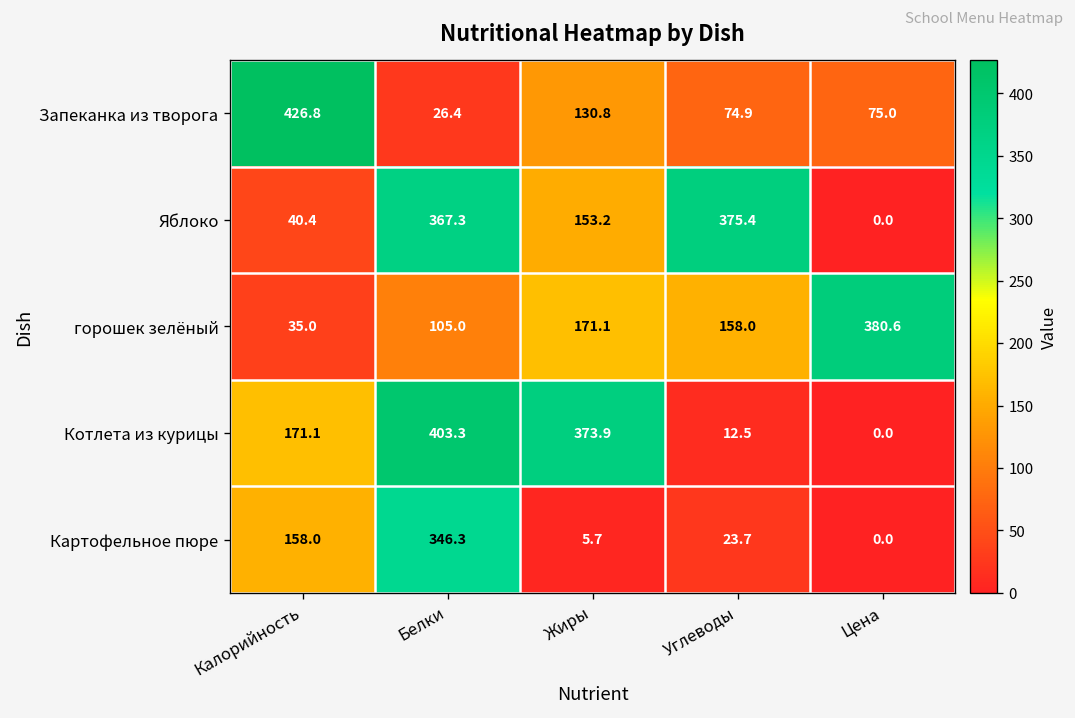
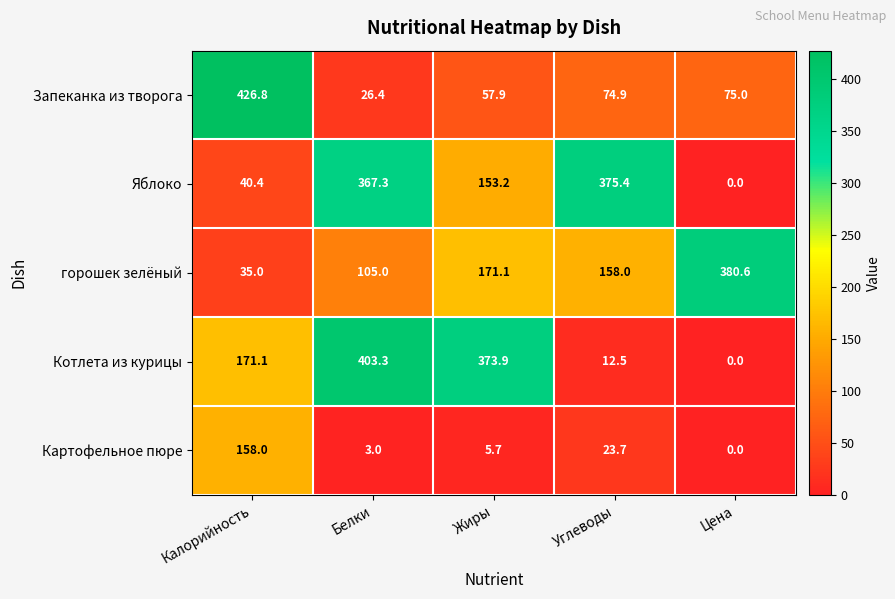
Запеканка из творога, Жиры: 130.8 -> 57.9
Картофельное пюре, Белки: 346.3 -> 3.0
